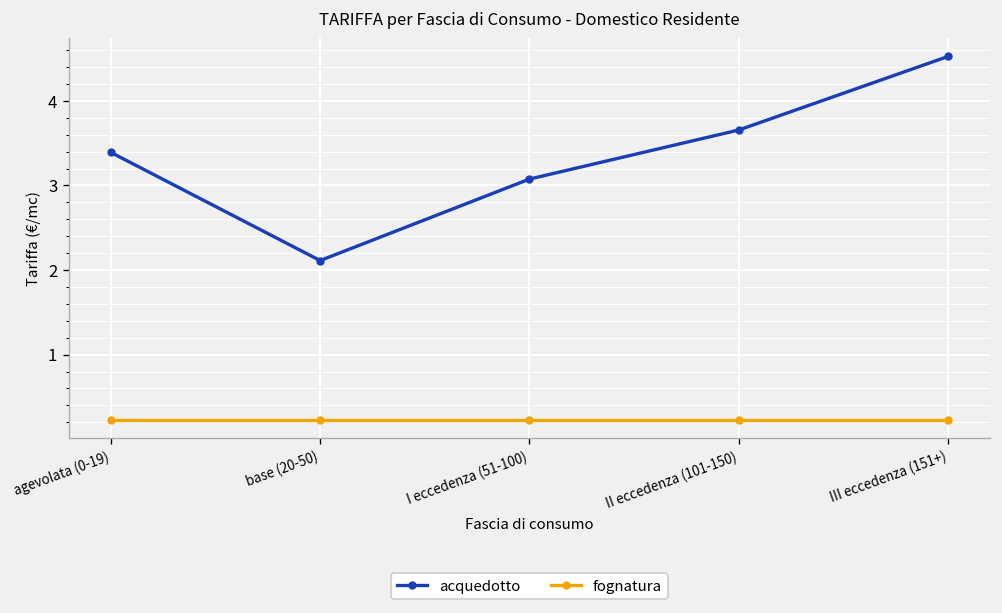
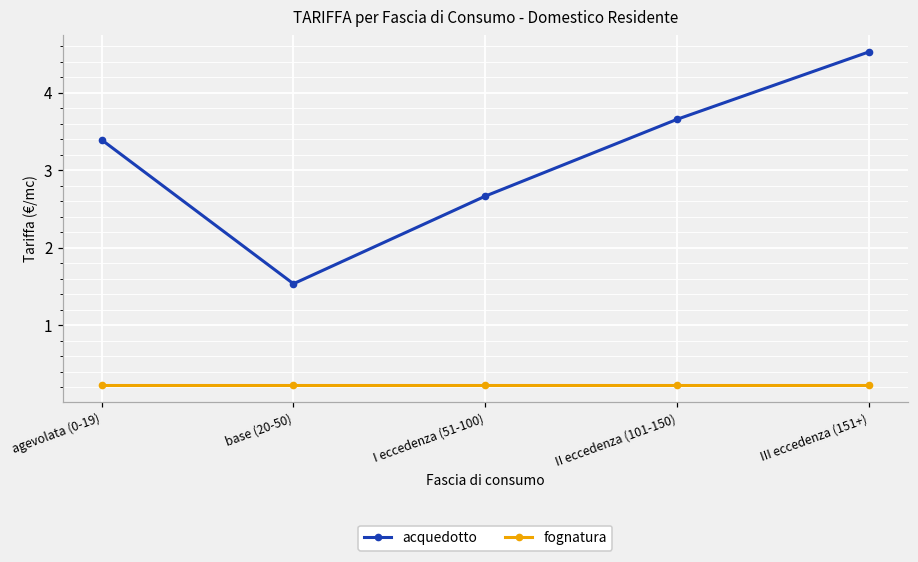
acquedotto, base (20-50): 2.1 -> 1.5
acquedotto, I eccedenza (51-100): 3.1 -> 2.7
